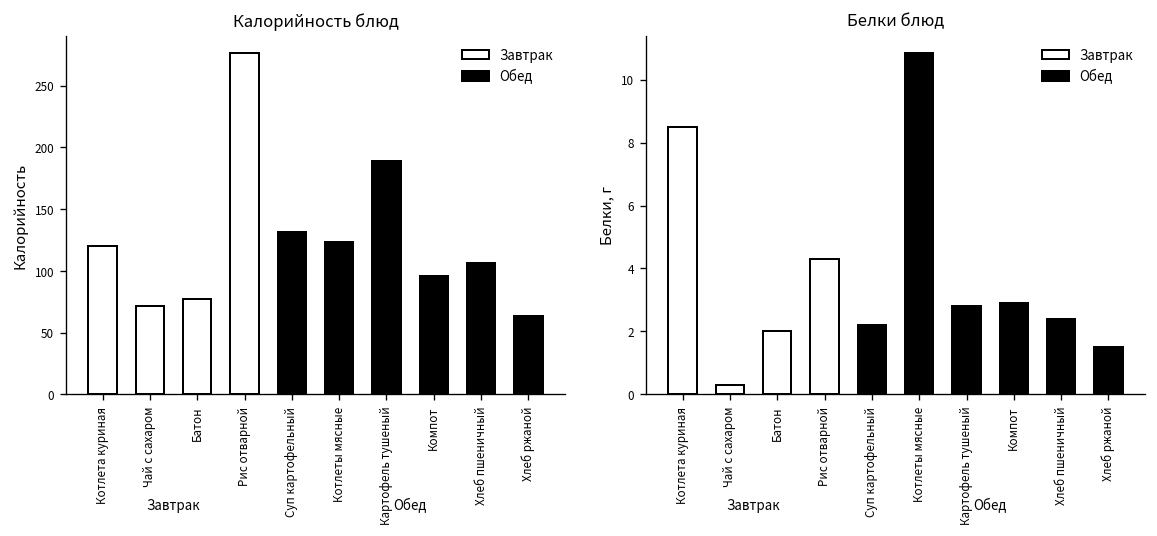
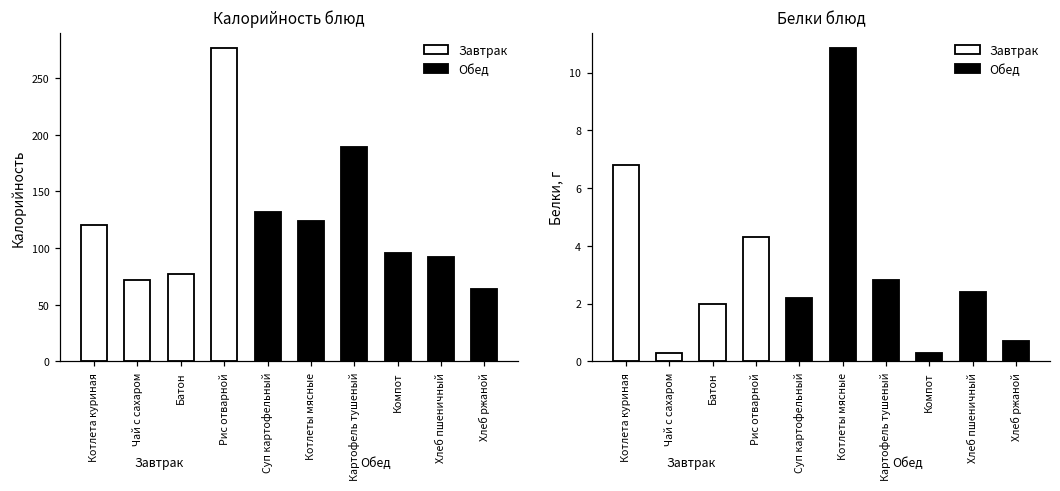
Калорийность блюд, Обед, Хлеб пшеничный: 107 -> 92
Белки блюд, Завтрак, Котлета куриная: 8.5 -> 6.8
Белки блюд, Обед, Компот: 2.9 -> 0.3
Белки блюд, Обед, Хлеб ржаной: 1.5 -> 0.7
